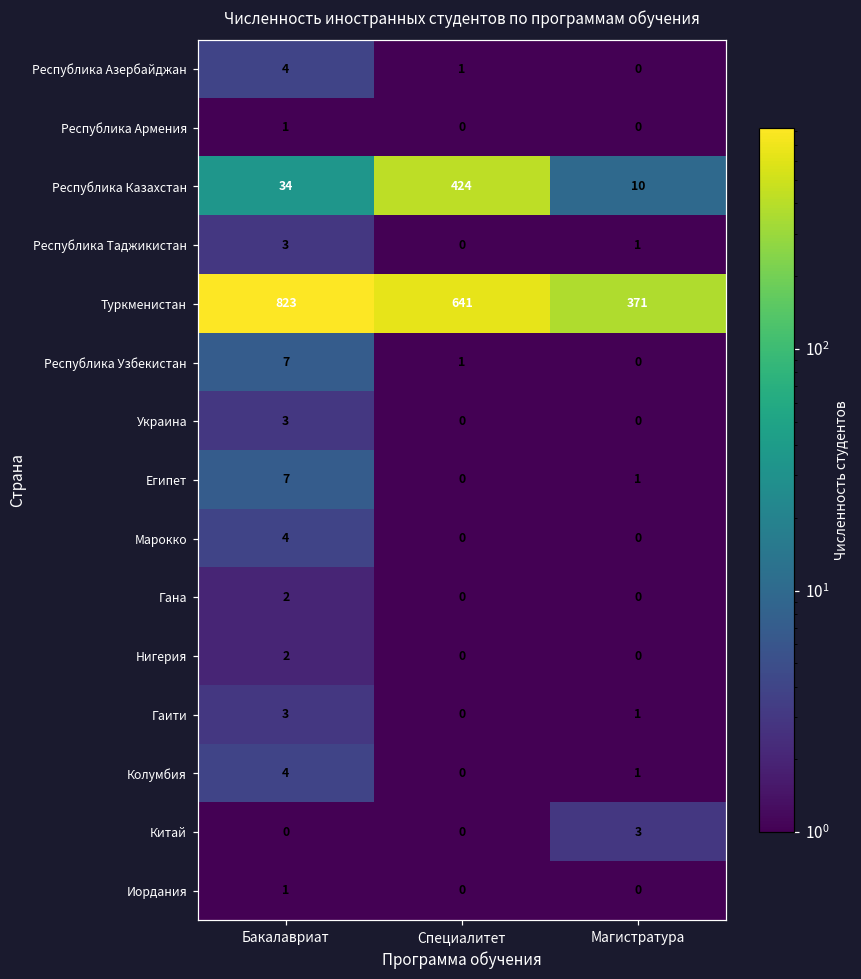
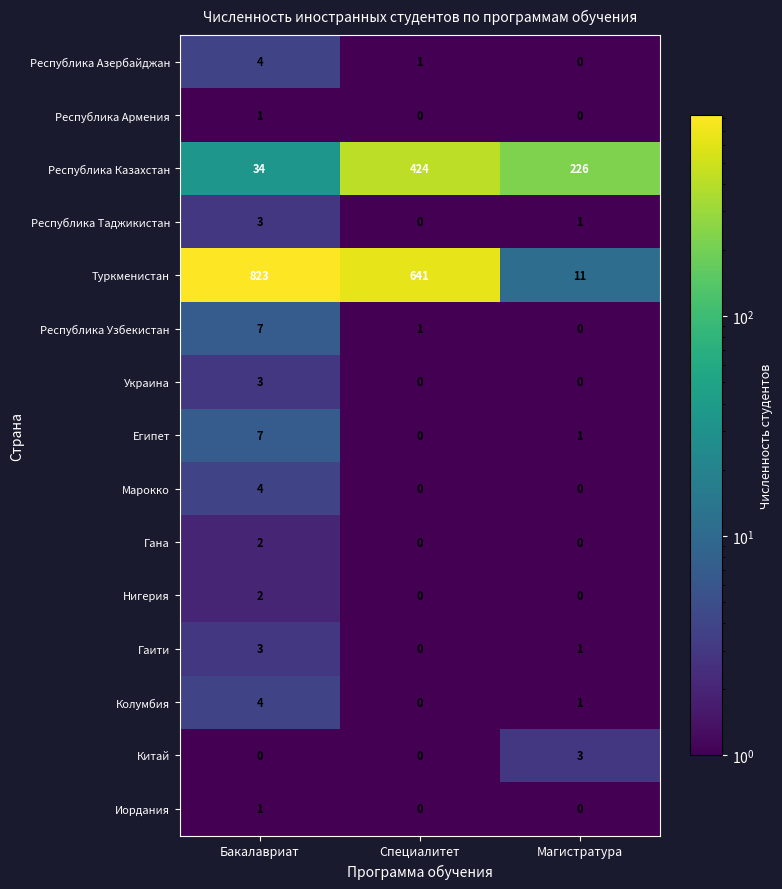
Республика Казахстан, Магистратура: 10 -> 226
Туркменистан, Магистратура: 371 -> 11
